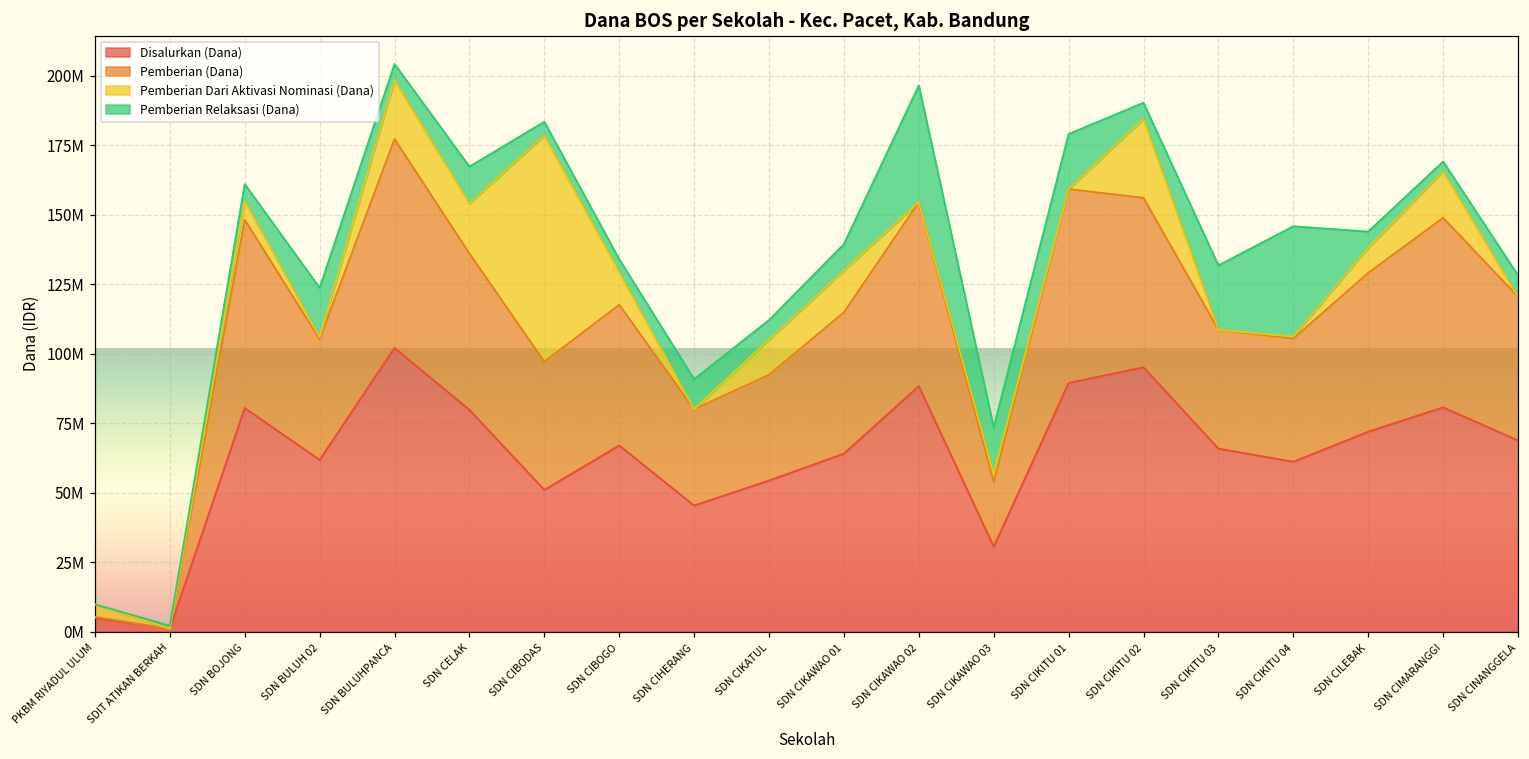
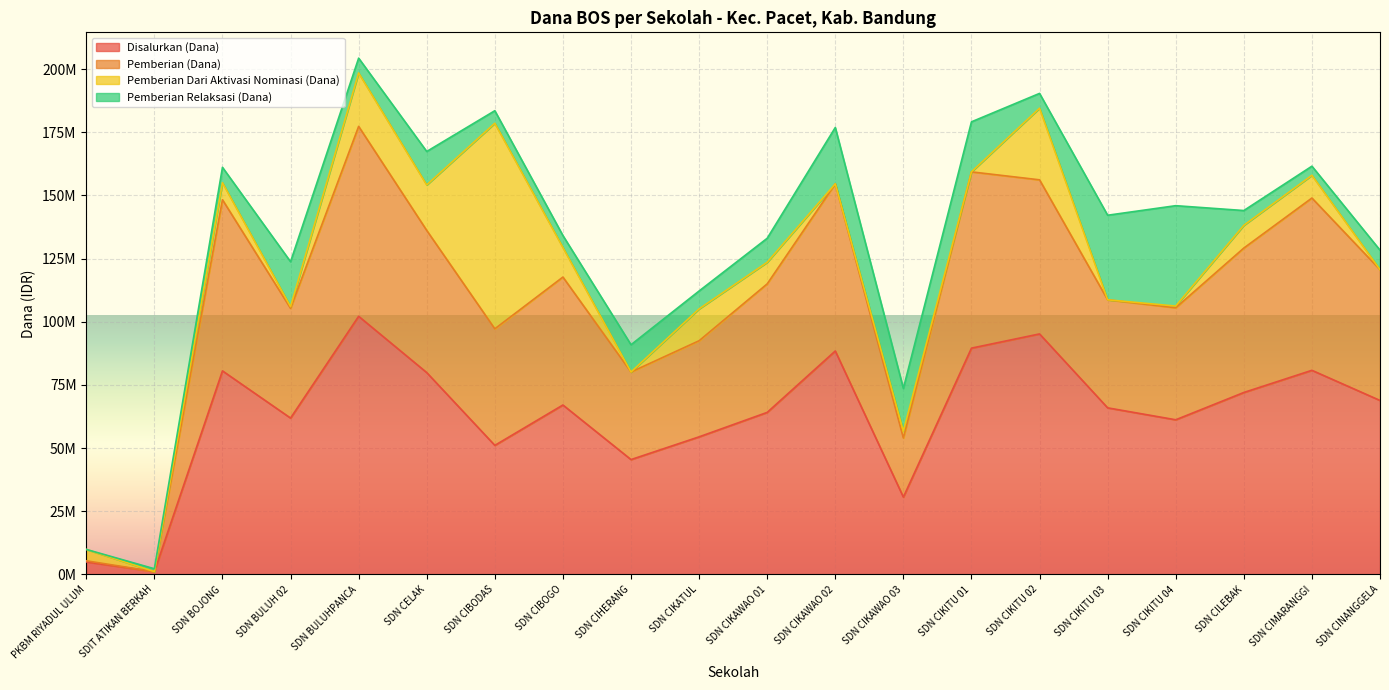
Pemberian Dari Aktivasi Nominasi (Dana), SDN CIKAWAO 01: 15000000 -> 9000000
Pemberian Relaksasi (Dana), SDN CIKAWAO 02: 42000000 -> 22000000
Pemberian Relaksasi (Dana), SDN CIKITU 03: 23000000 -> 33000000
Pemberian Dari Aktivasi Nominasi (Dana), SDN CIMARANGGI: 17000000 -> 9000000
